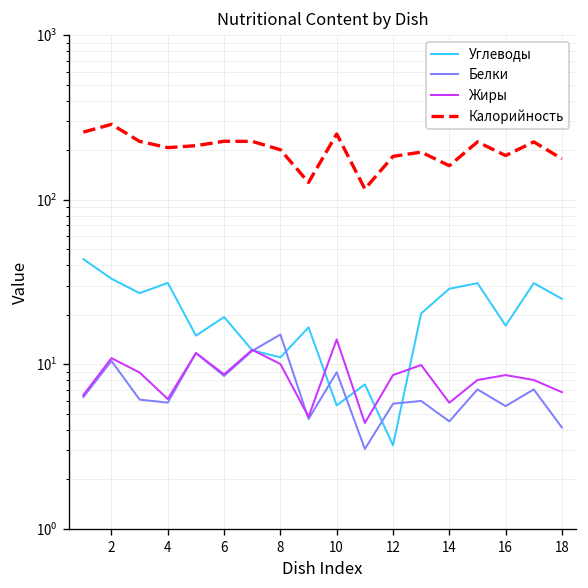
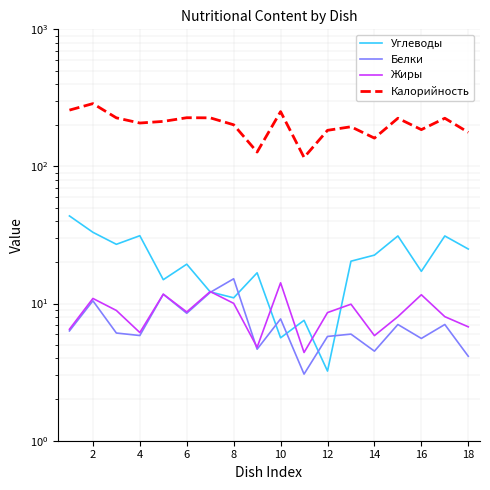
Белки, 10: 9 -> 8
Углеводы, 14: 29 -> 23
Жиры, 16: 9 -> 12
